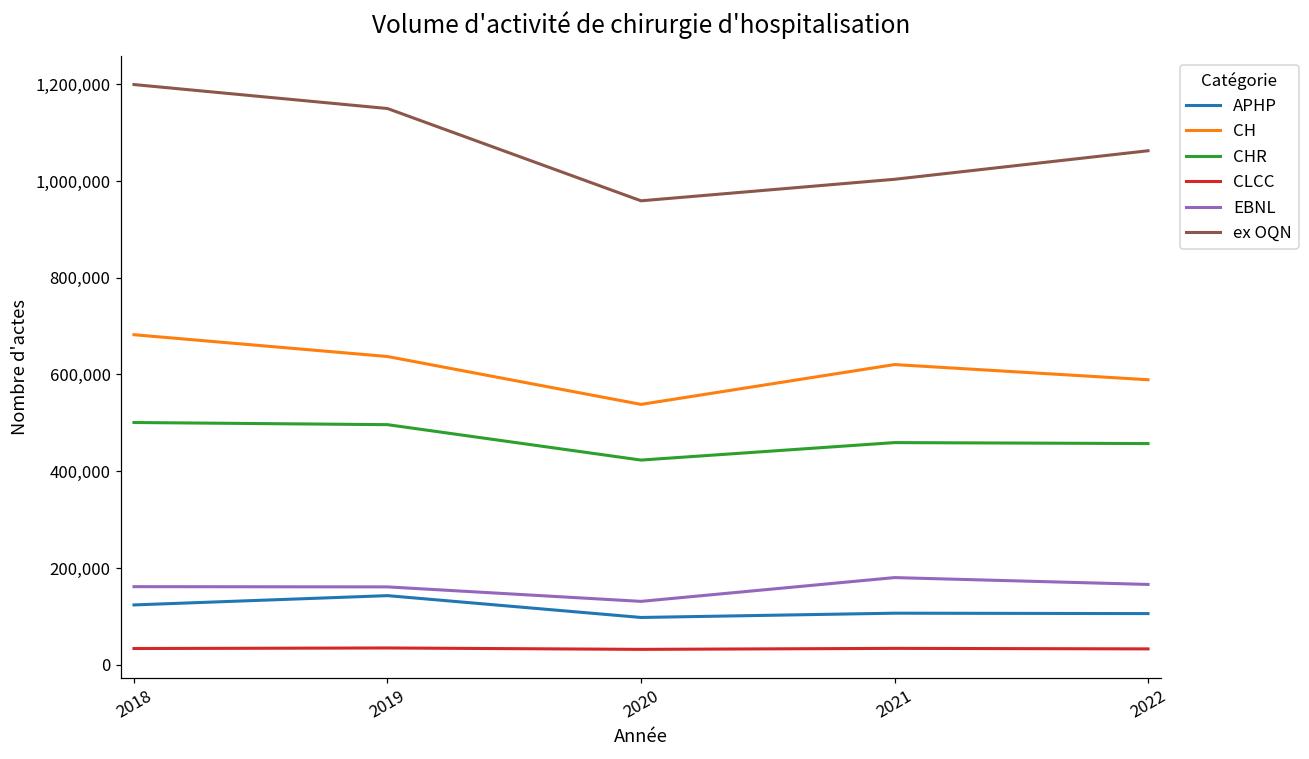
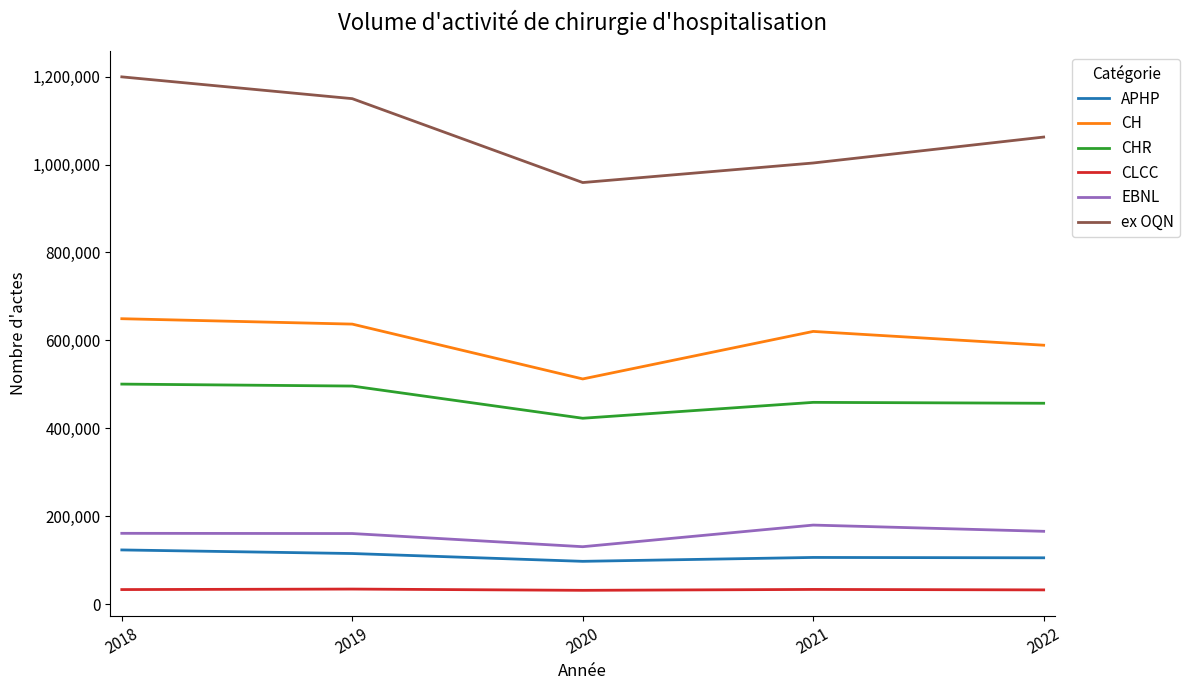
CH, 2018: 680,000 -> 650,000
APHP, 2019: 140,000 -> 120,000
CH, 2020: 540,000 -> 510,000
